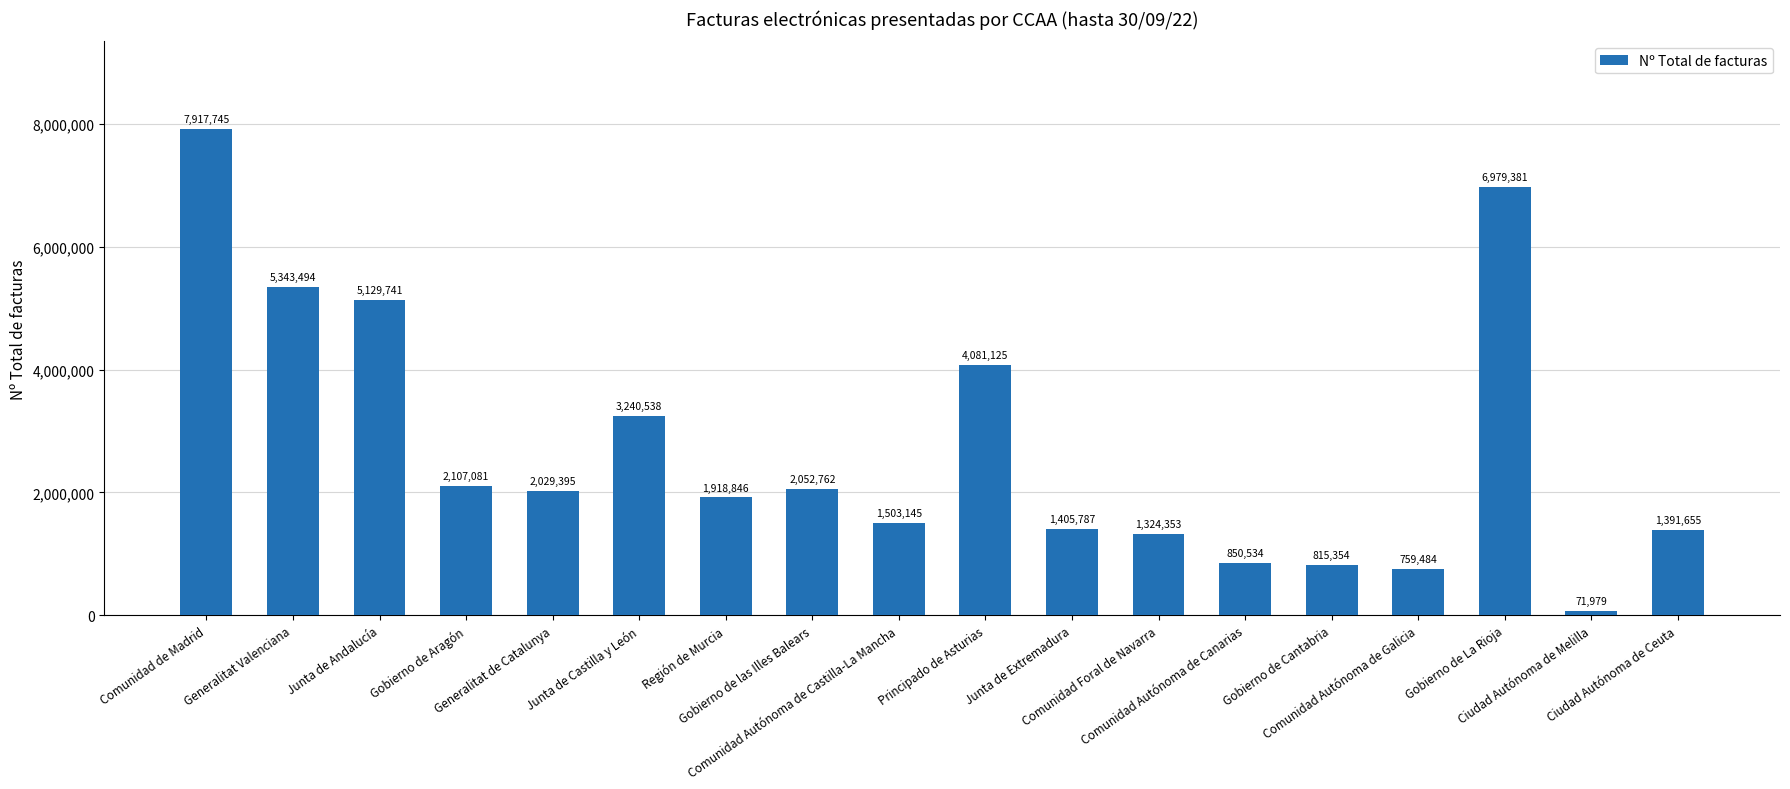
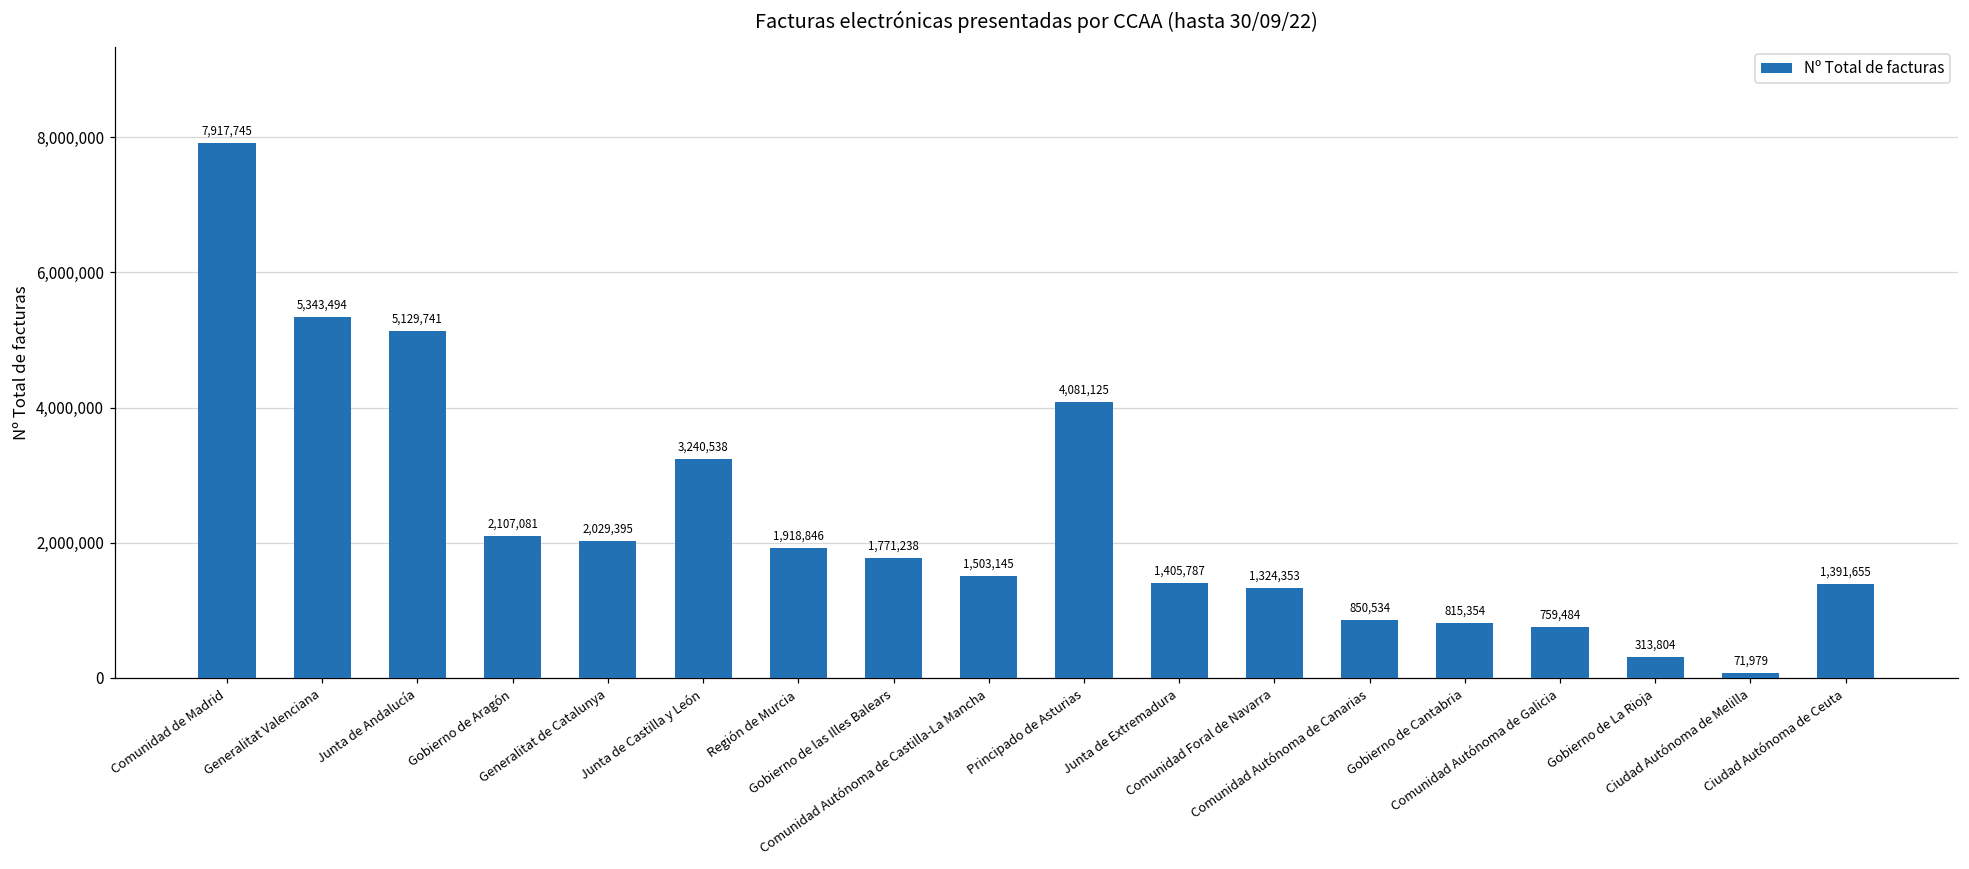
Gobierno de las Illes Balears: 2,052,762 -> 1,771,238
Gobierno de La Rioja: 6,979,381 -> 313,804
